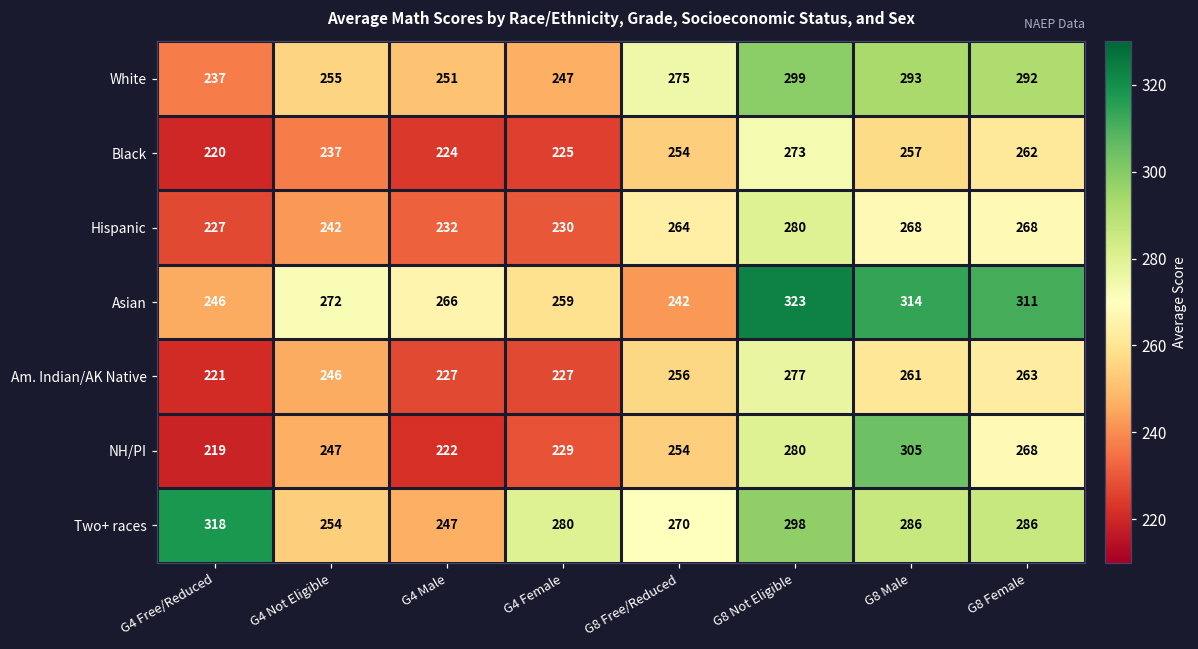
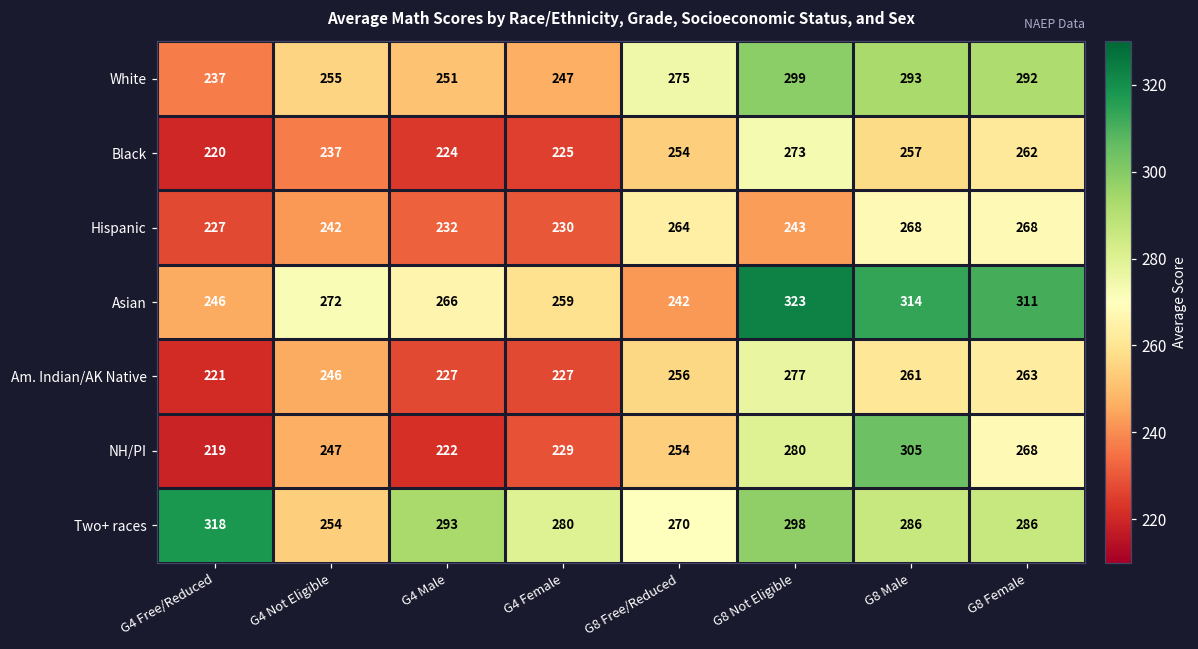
Hispanic, G8 Not Eligible: 280 -> 243
Two+ races, G4 Male: 247 -> 293
